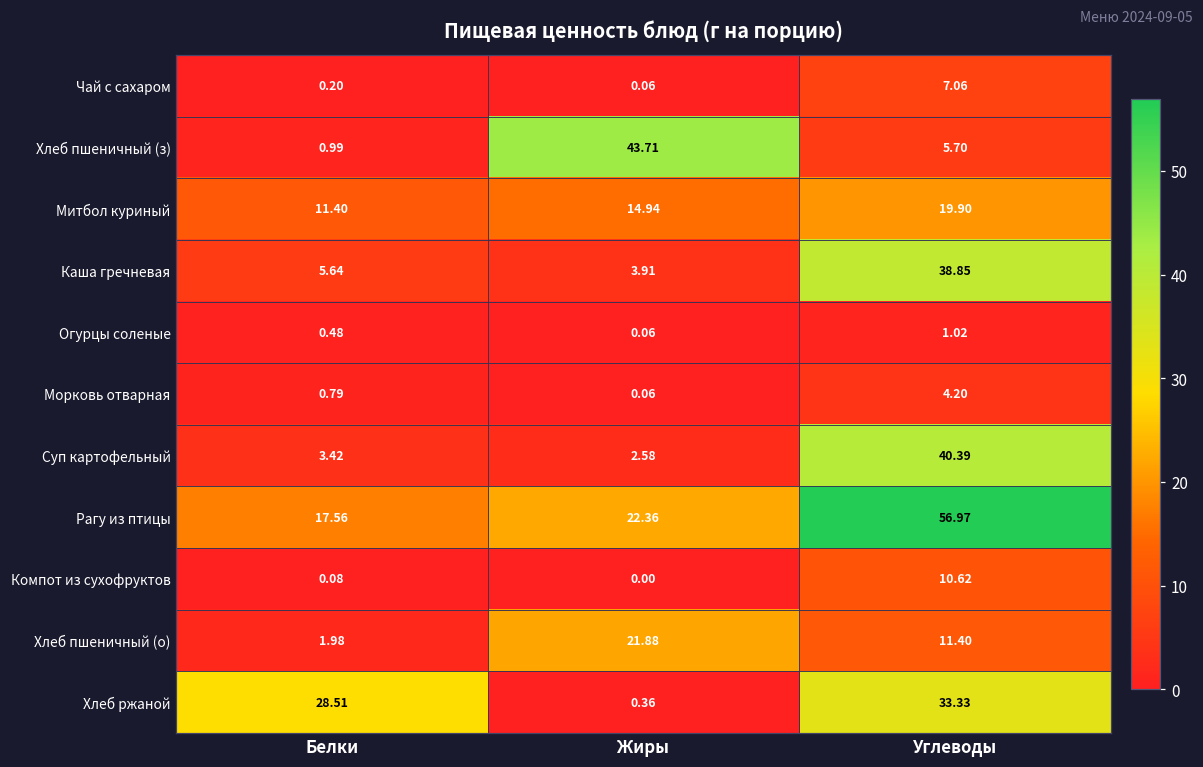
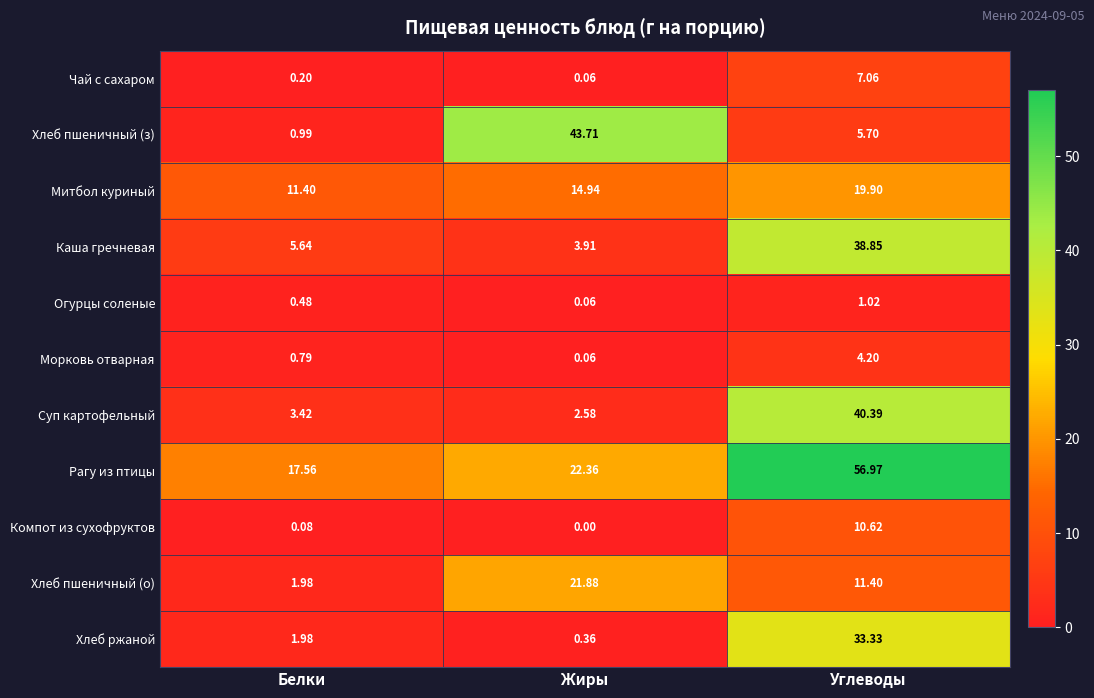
Хлеб ржаной, Белки: 28.51 -> 1.98
